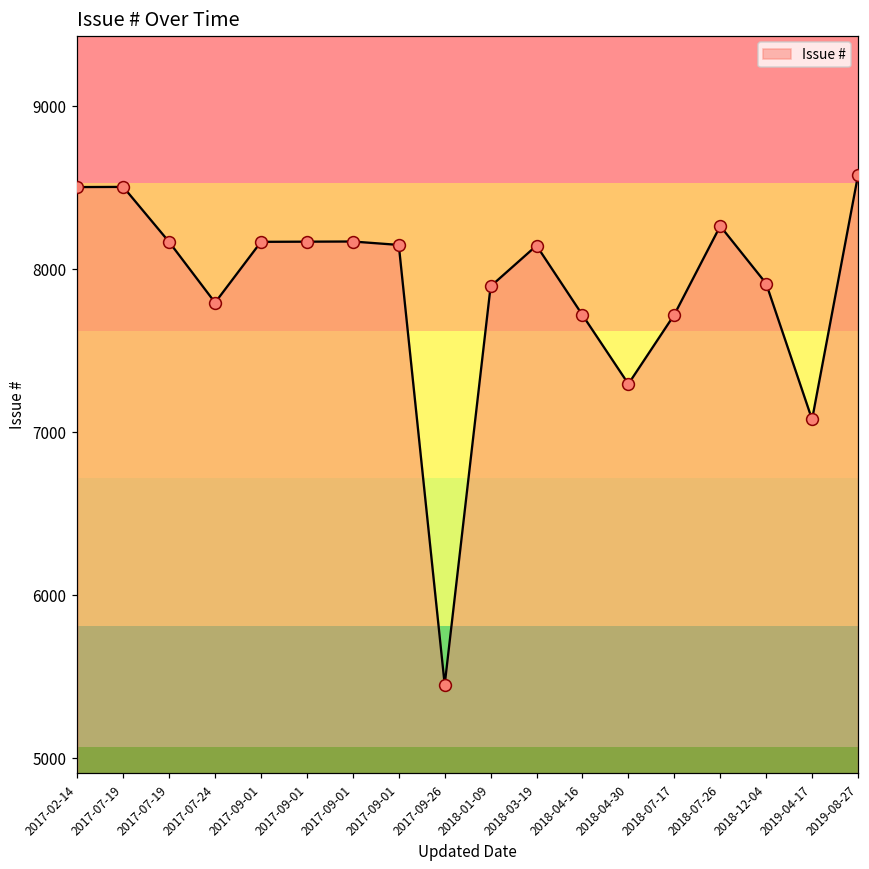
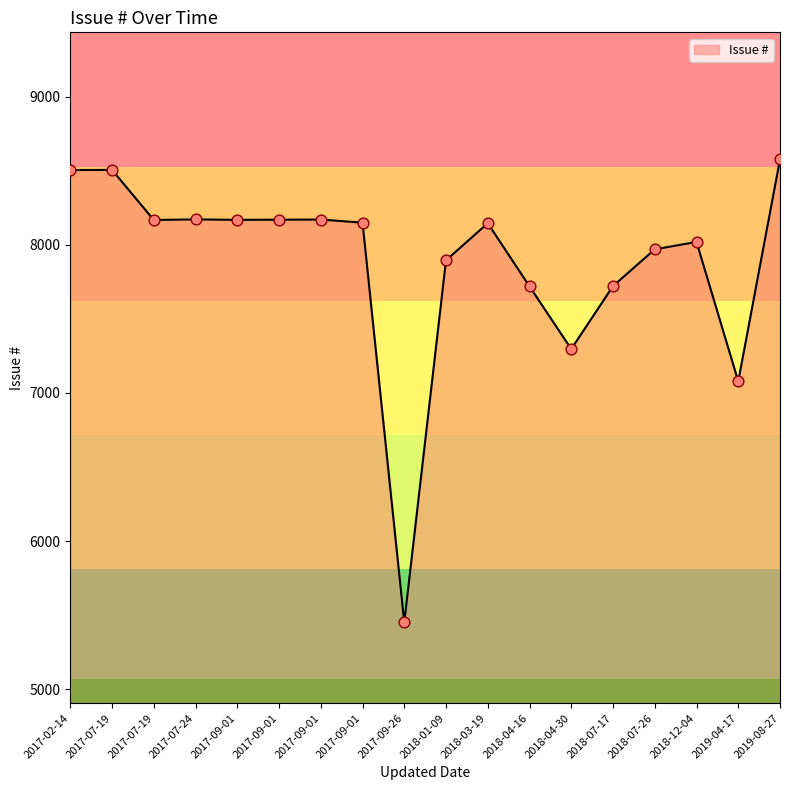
2017-07-24: 7800 -> 8170
2018-07-26: 8270 -> 7970
2018-12-04: 7910 -> 8020
